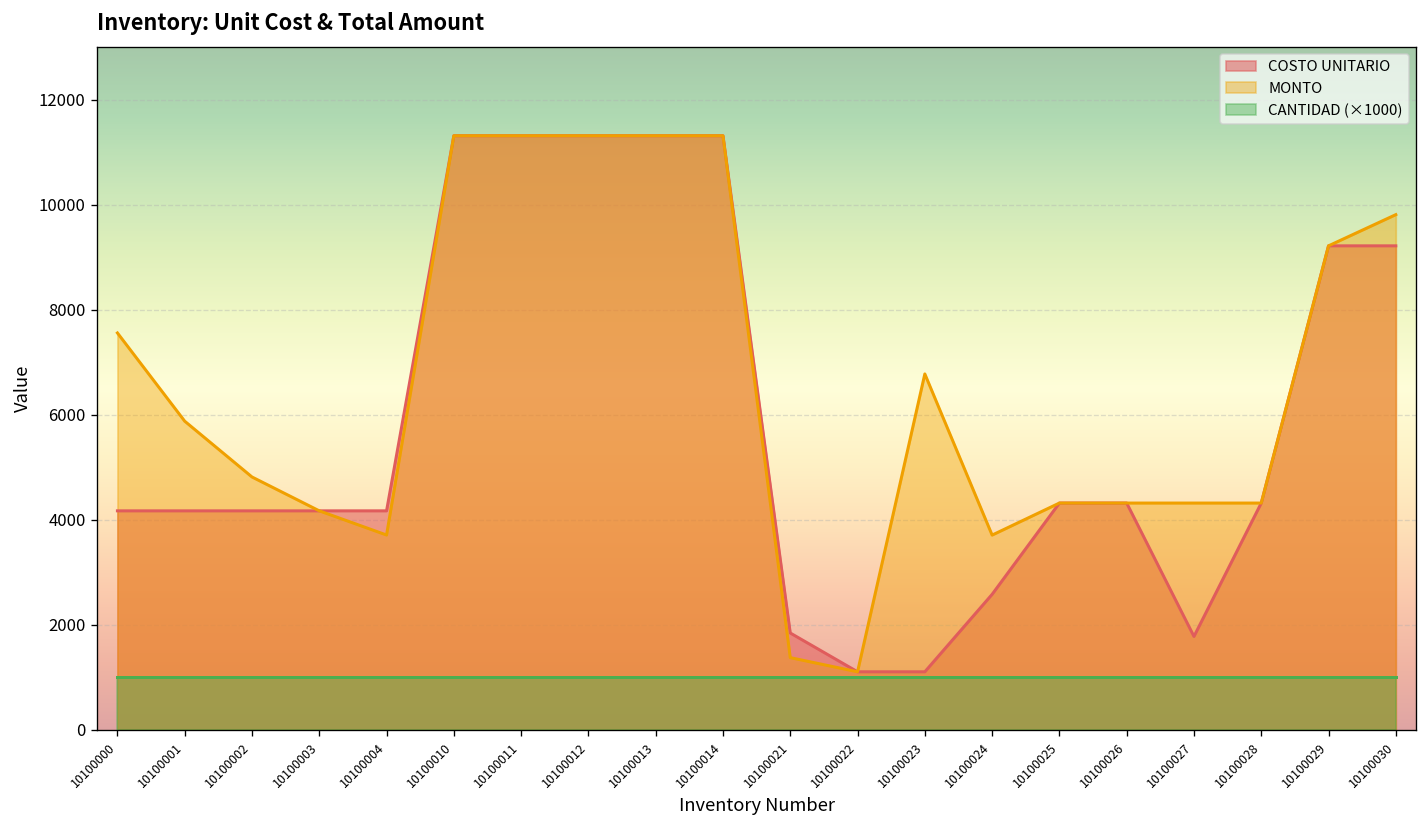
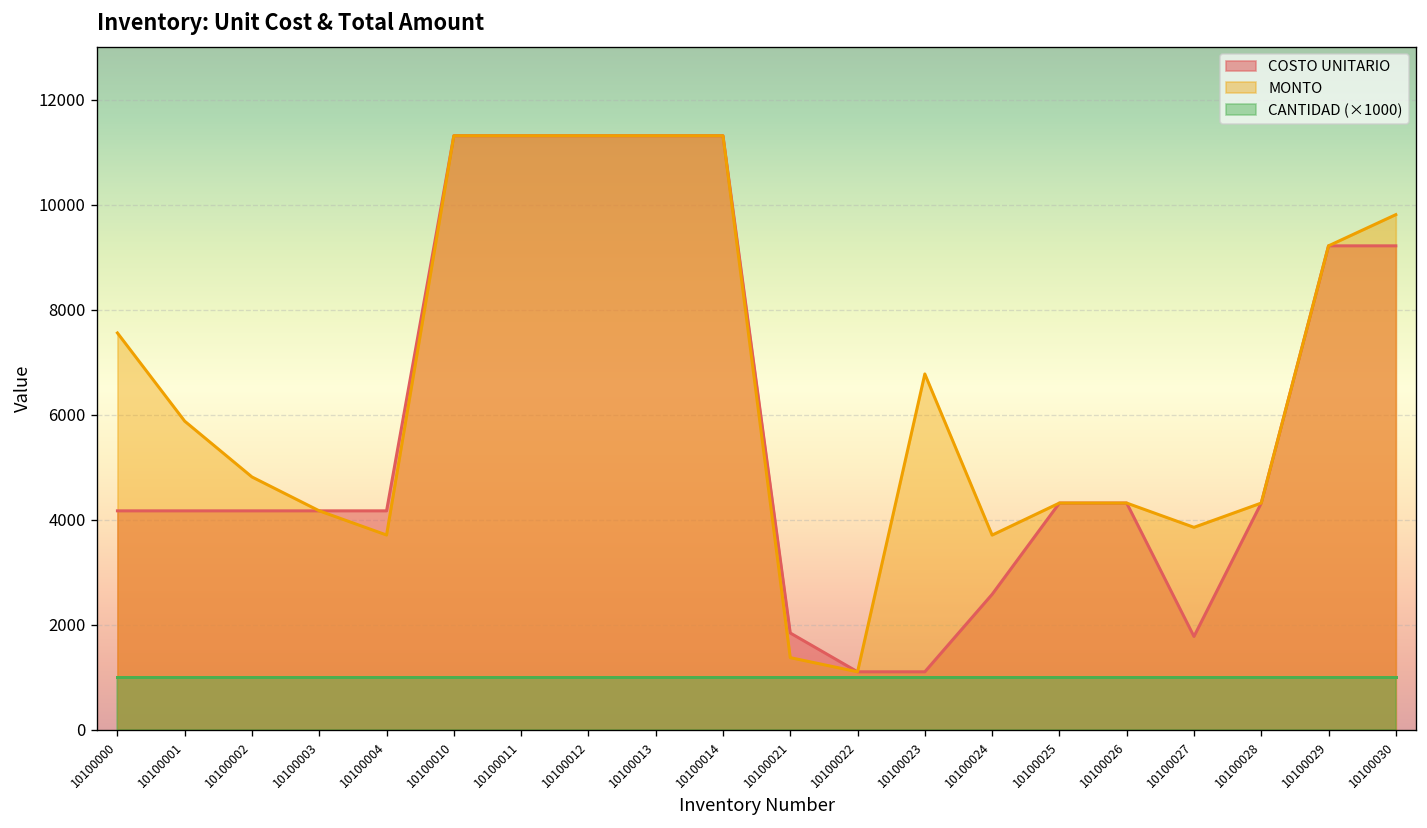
MONTO, 10100027: 4300 -> 3900
